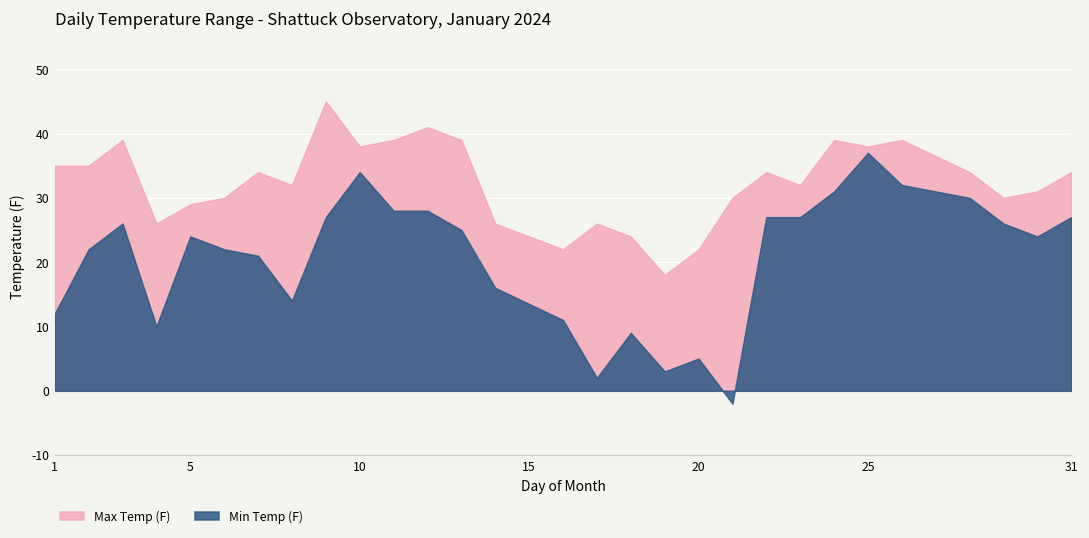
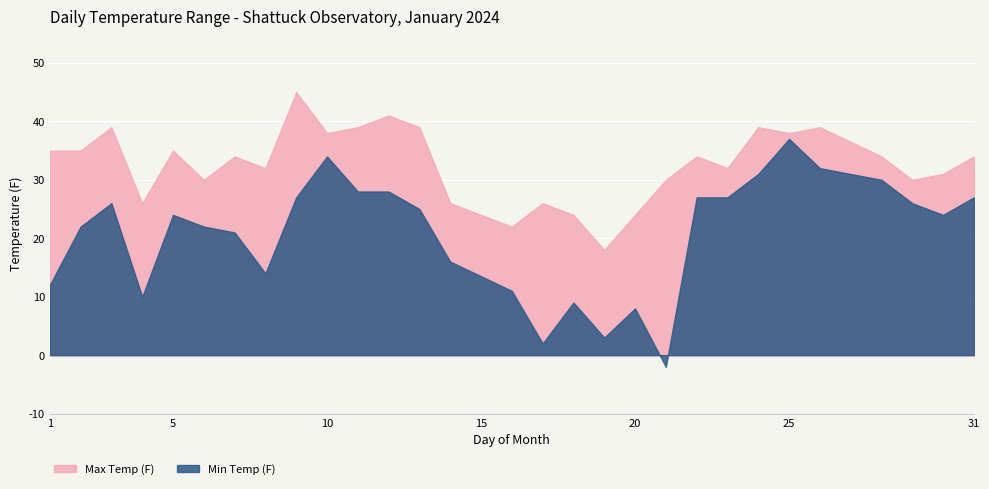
Max Temp (F), 5: 29 -> 35
Max Temp (F), 20: 22 -> 24
Min Temp (F), 20: 5 -> 8
